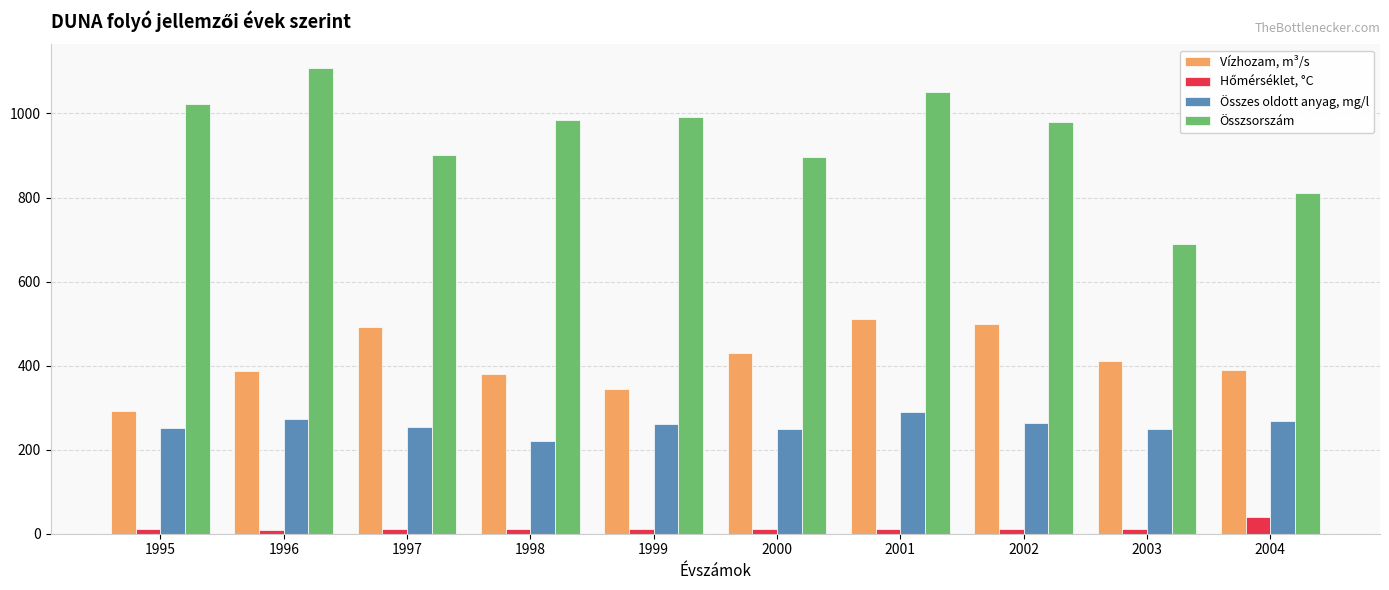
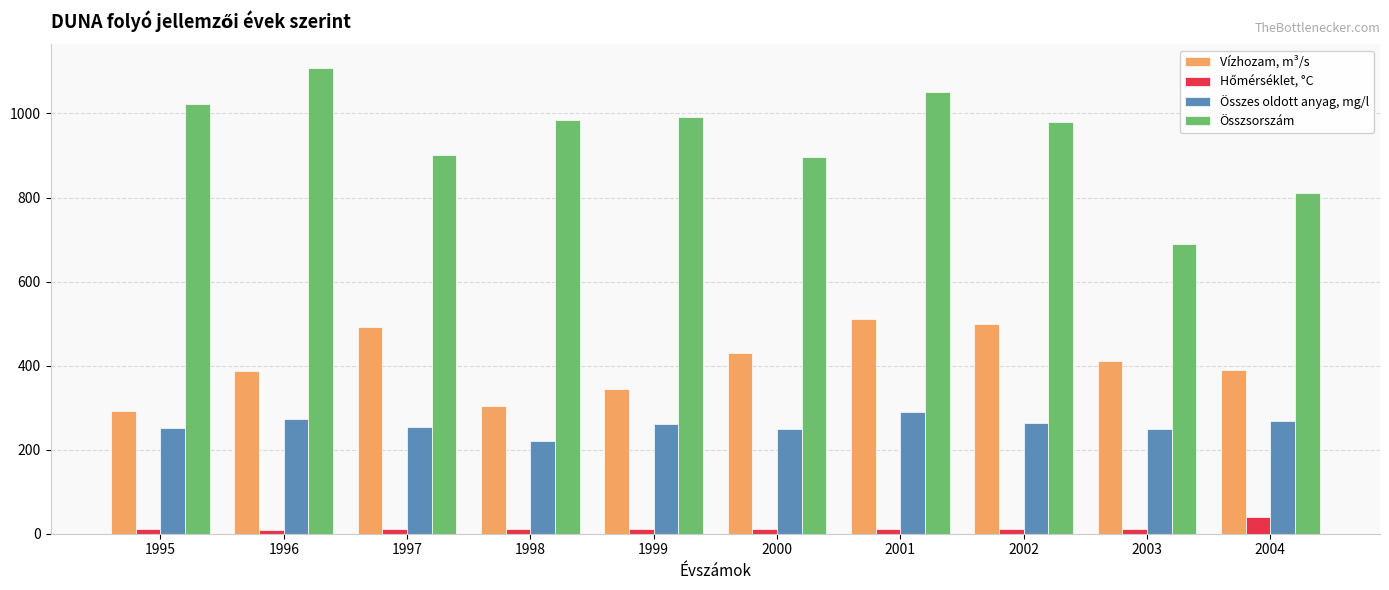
Vízhozam, m³/s, 1998: 380 -> 300
